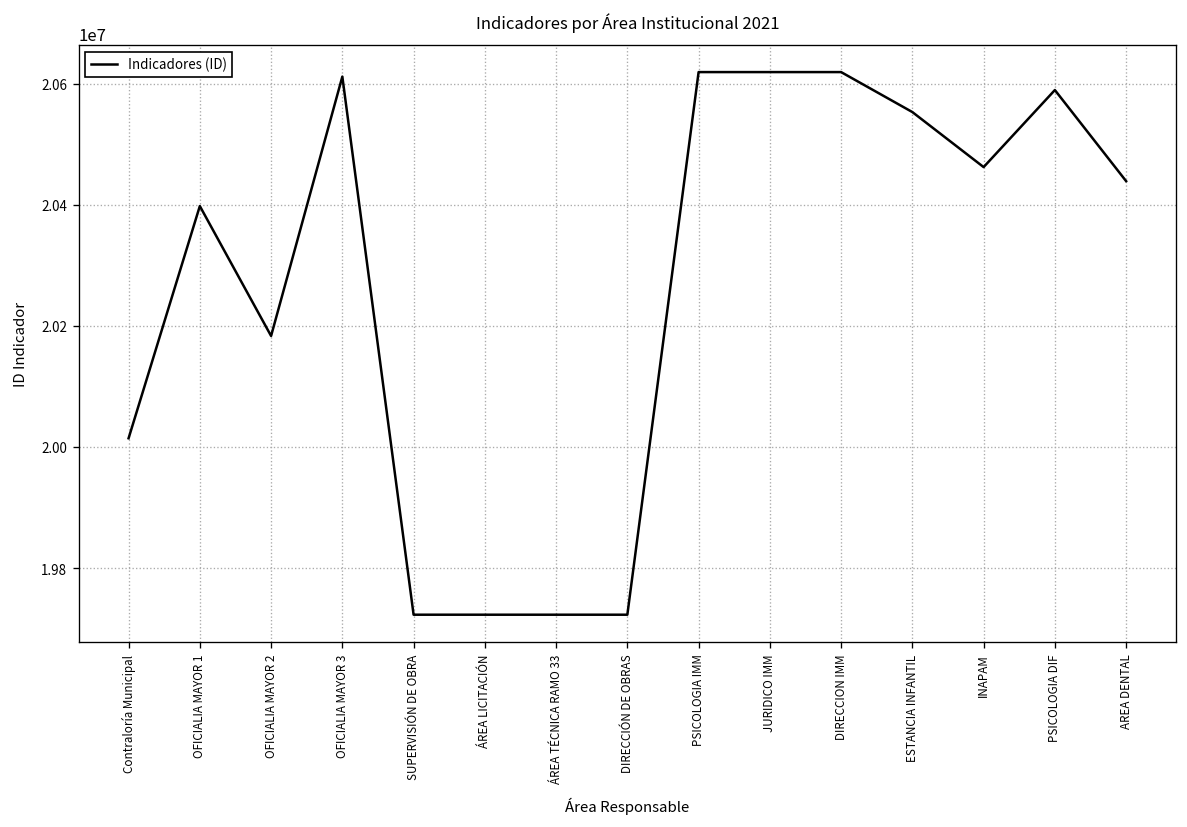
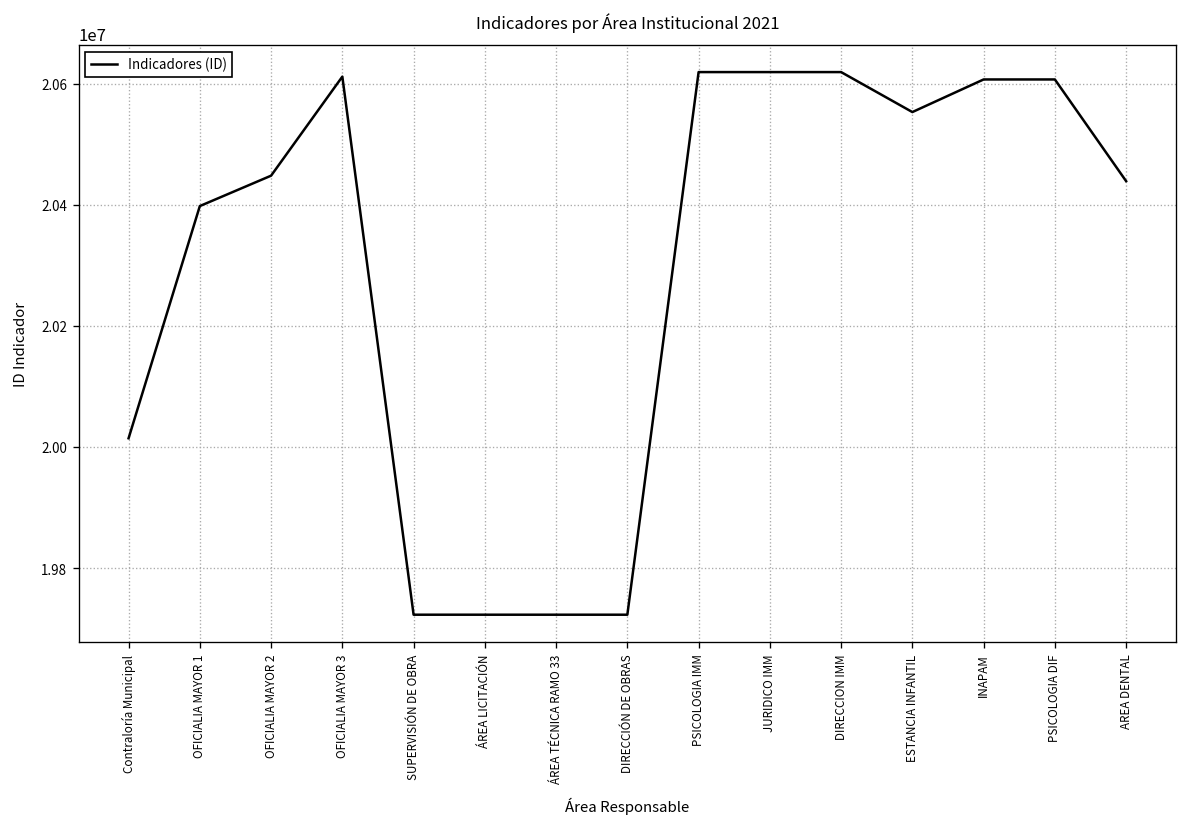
OFICIALIA MAYOR 2: 20180000 -> 20450000
INAPAM: 20460000 -> 20610000
PSICOLOGIA DIF: 20590000 -> 20610000
